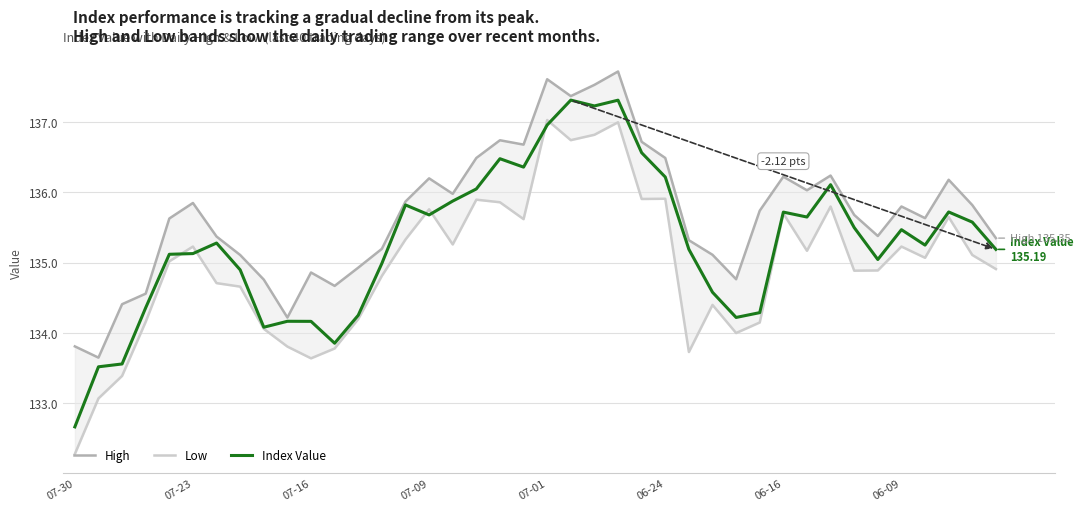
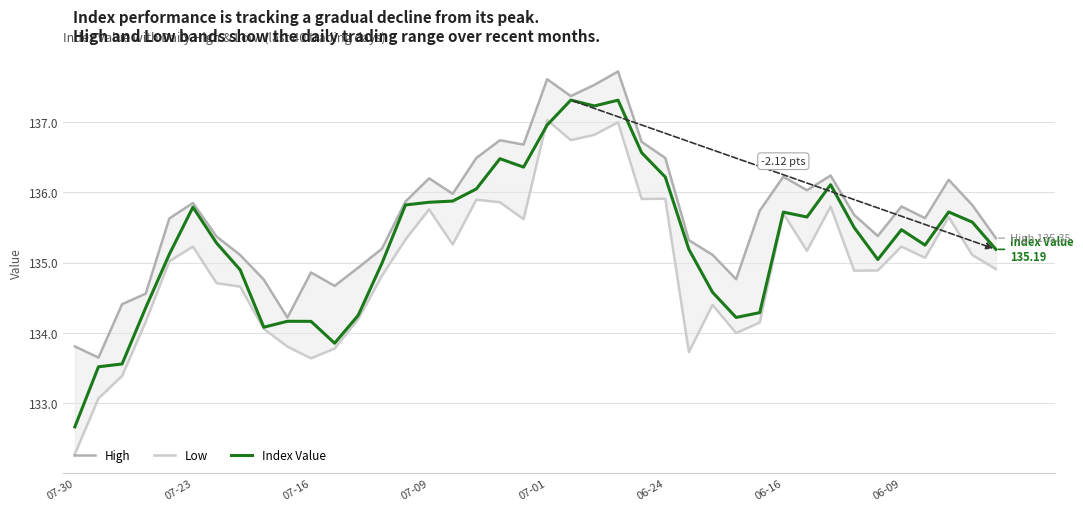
Index Value, 07-23: 135.1 -> 135.8
Index Value, 07-09: 135.7 -> 135.9
